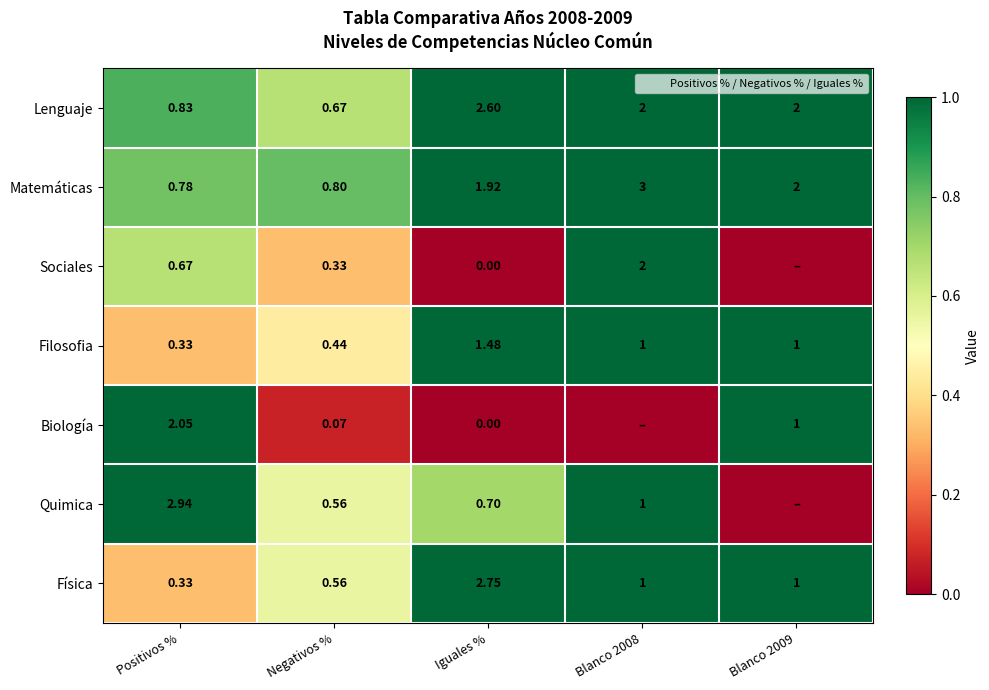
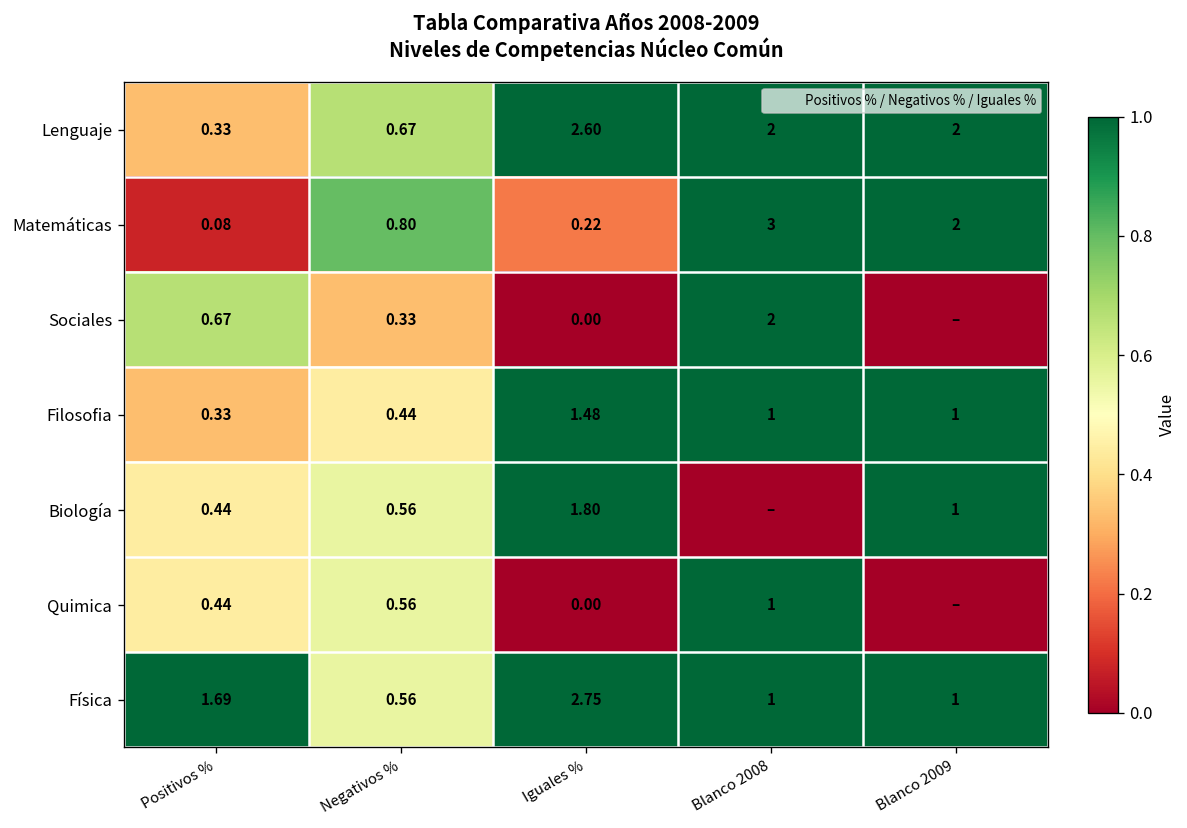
Lenguaje, Positivos %: 0.83 -> 0.33
Matemáticas, Positivos %: 0.78 -> 0.08
Matemáticas, Iguales %: 1.92 -> 0.22
Biología, Positivos %: 2.05 -> 0.44
Biología, Negativos %: 0.07 -> 0.56
Biología, Iguales %: 0.00 -> 1.80
Quimica, Positivos %: 2.94 -> 0.44
Quimica, Iguales %: 0.70 -> 0.00
Física, Positivos %: 0.33 -> 1.69
